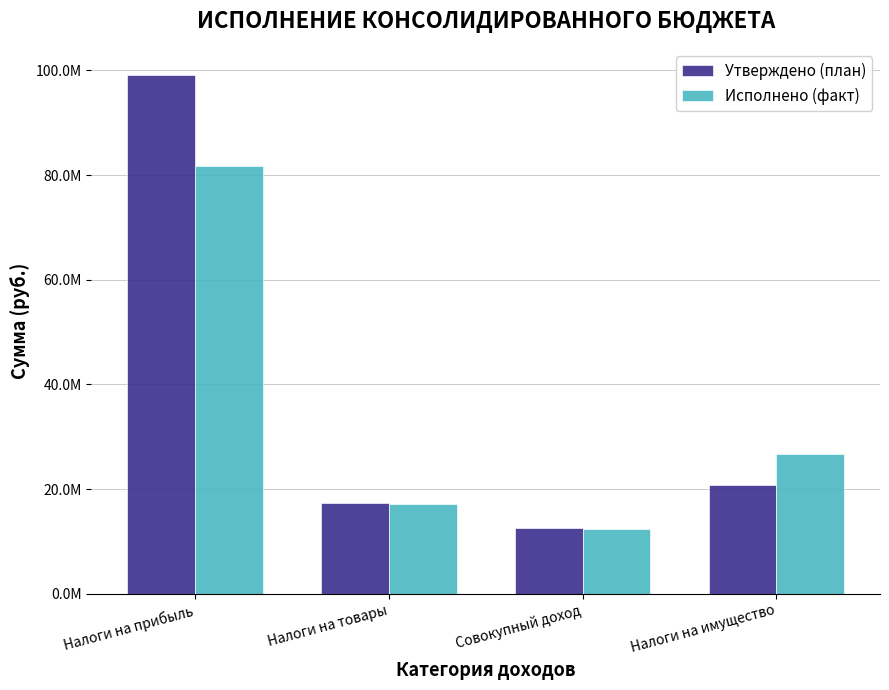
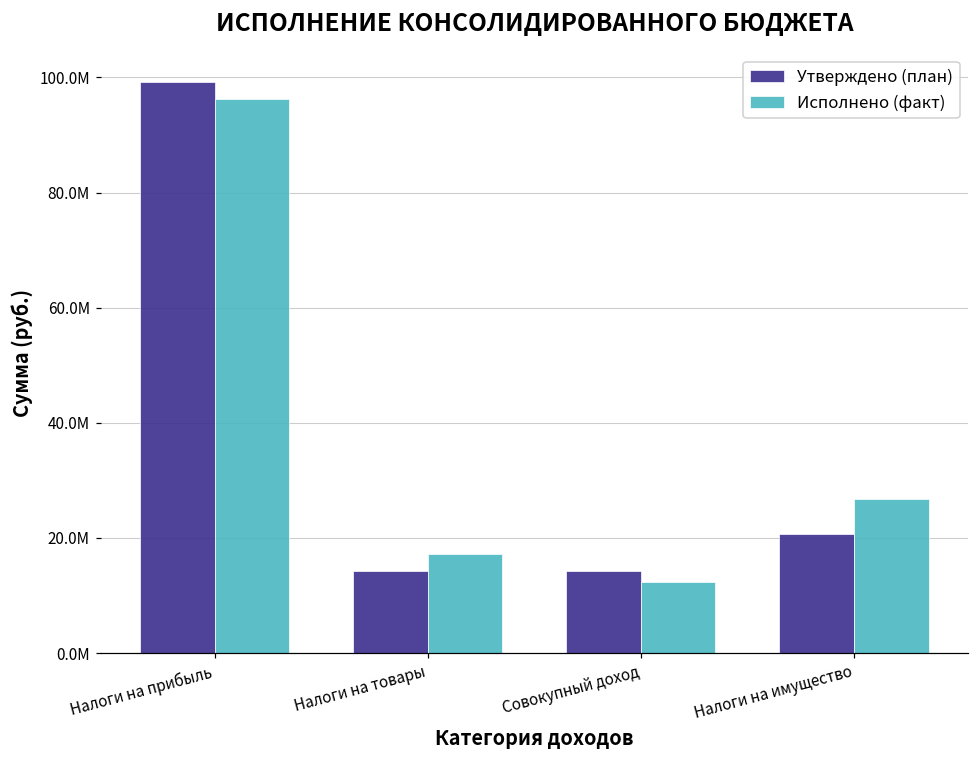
Исполнено (факт), Налоги на прибыль: 82000000 -> 96000000
Утверждено (план), Налоги на товары: 17000000 -> 14000000
Утверждено (план), Совокупный доход: 13000000 -> 14000000
